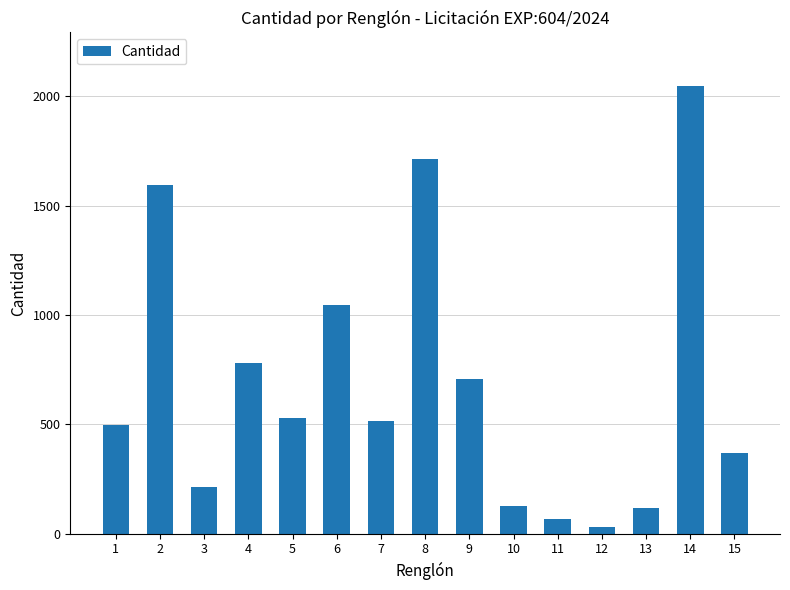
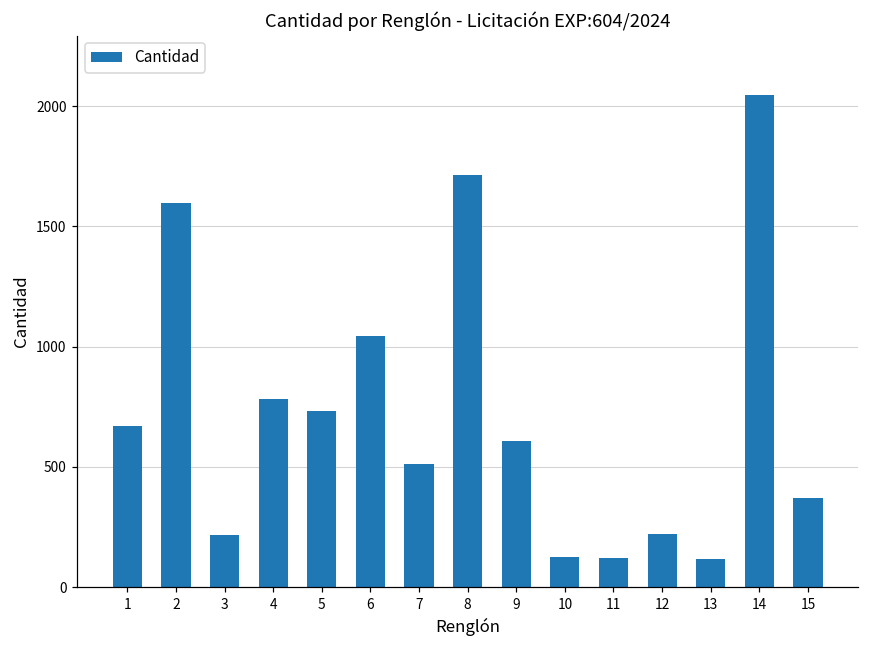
1: 500 -> 670
5: 530 -> 730
9: 710 -> 610
11: 70 -> 120
12: 30 -> 220
